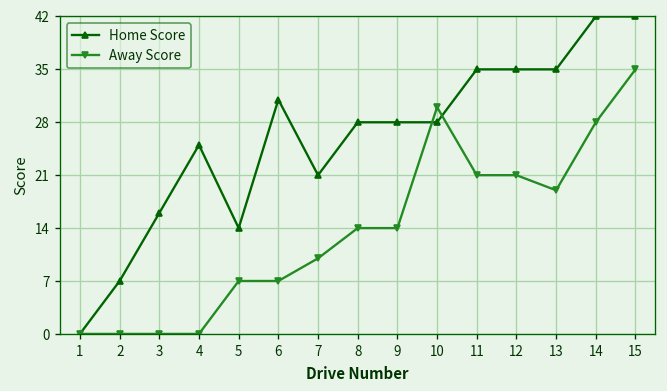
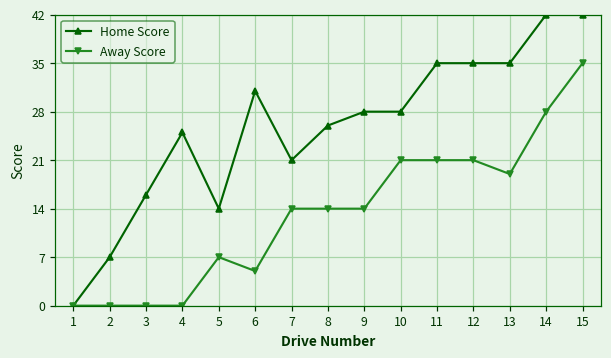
Away Score, 6: 7 -> 5
Away Score, 7: 10 -> 14
Home Score, 8: 28 -> 26
Away Score, 10: 30 -> 21
